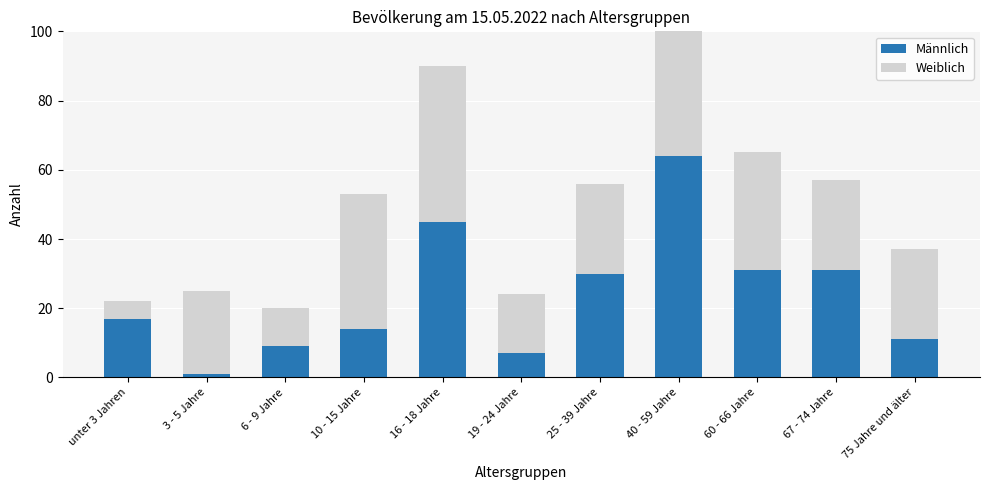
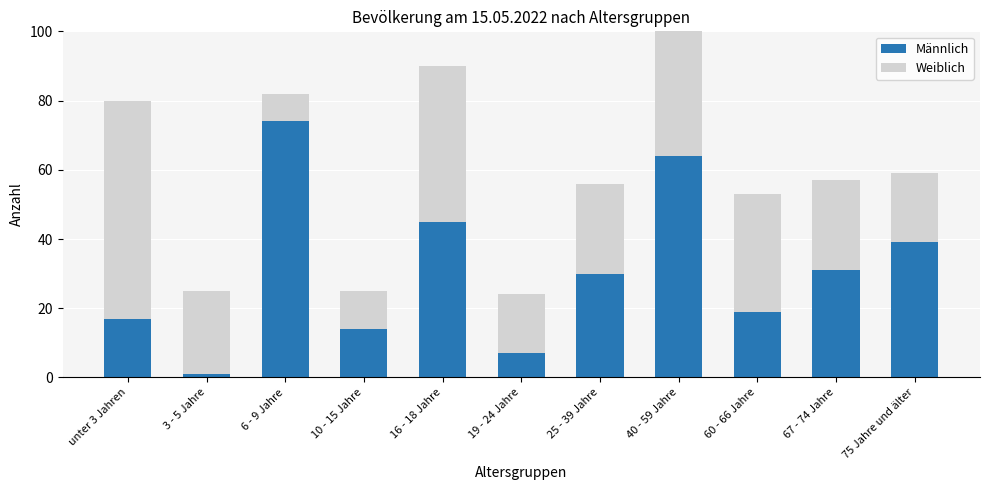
Weiblich, unter 3 Jahren: 5 -> 63
Männlich, 6 - 9 Jahre: 9 -> 74
Weiblich, 6 - 9 Jahre: 11 -> 8
Weiblich, 10 - 15 Jahre: 39 -> 11
Männlich, 60 - 66 Jahre: 31 -> 19
Männlich, 75 Jahre und älter: 11 -> 39
Weiblich, 75 Jahre und älter: 26 -> 20
